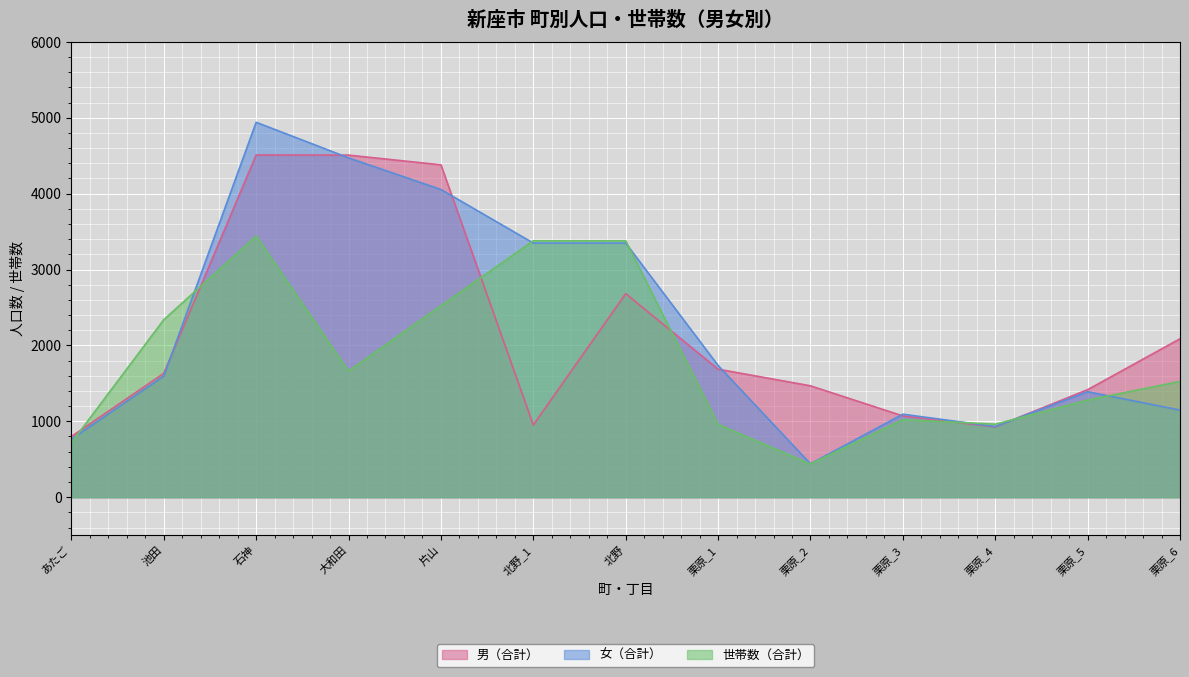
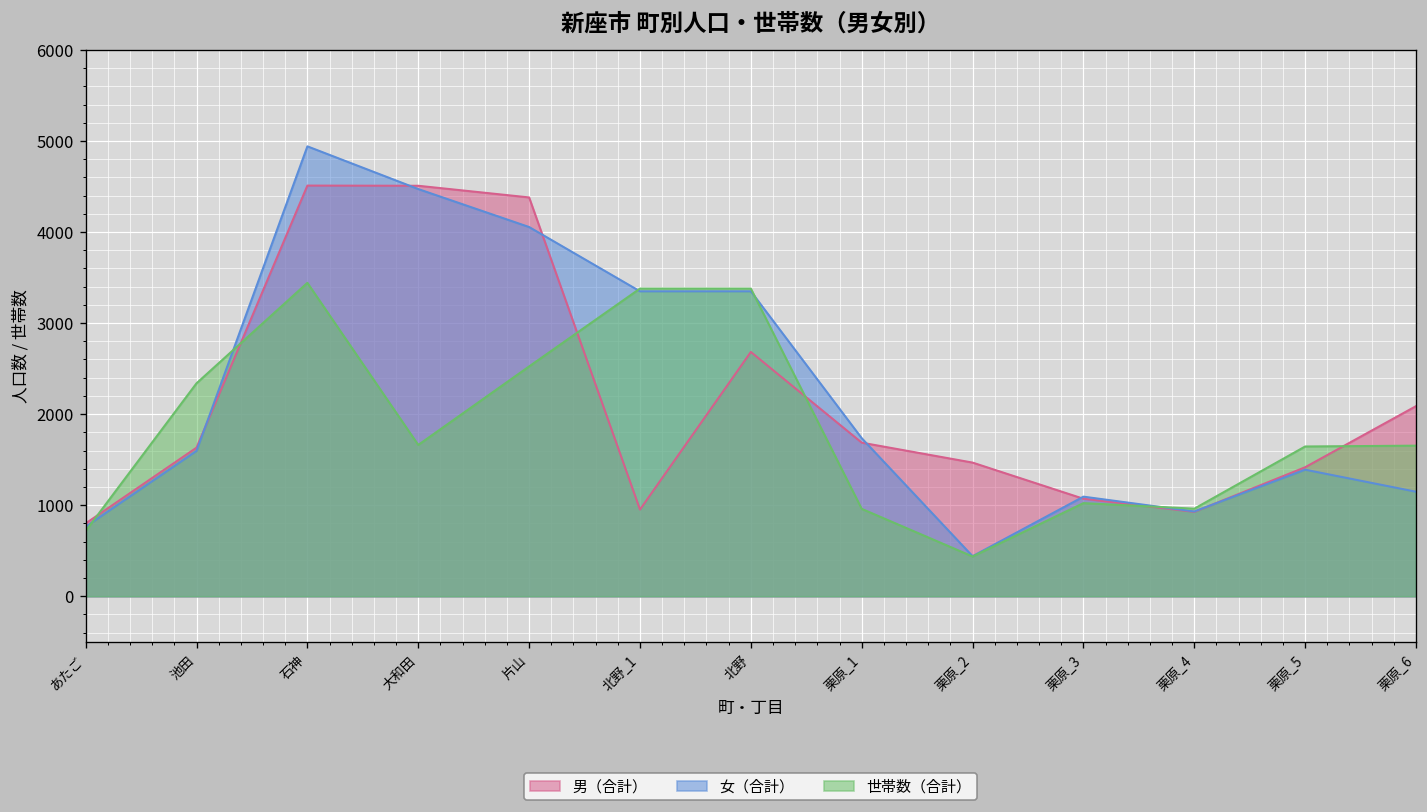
世帯数（合計）, 栗原_5: 1300 -> 1600
世帯数（合計）, 栗原_6: 1500 -> 1700
